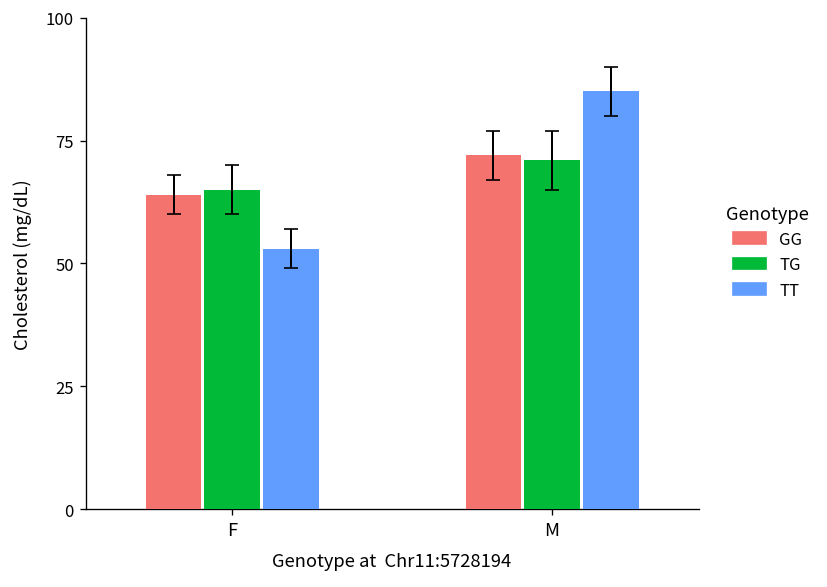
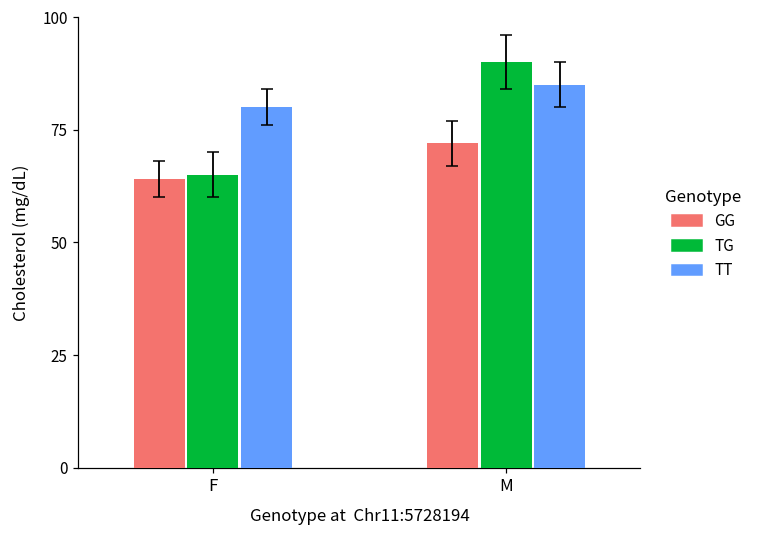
TT, F: 53 -> 80
TG, M: 71 -> 90
